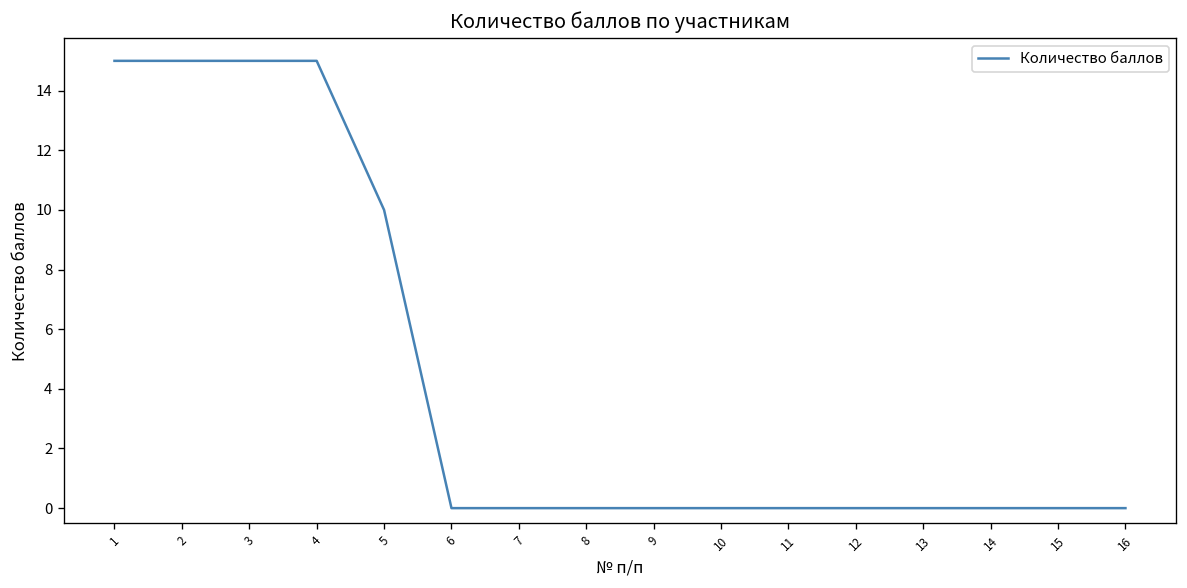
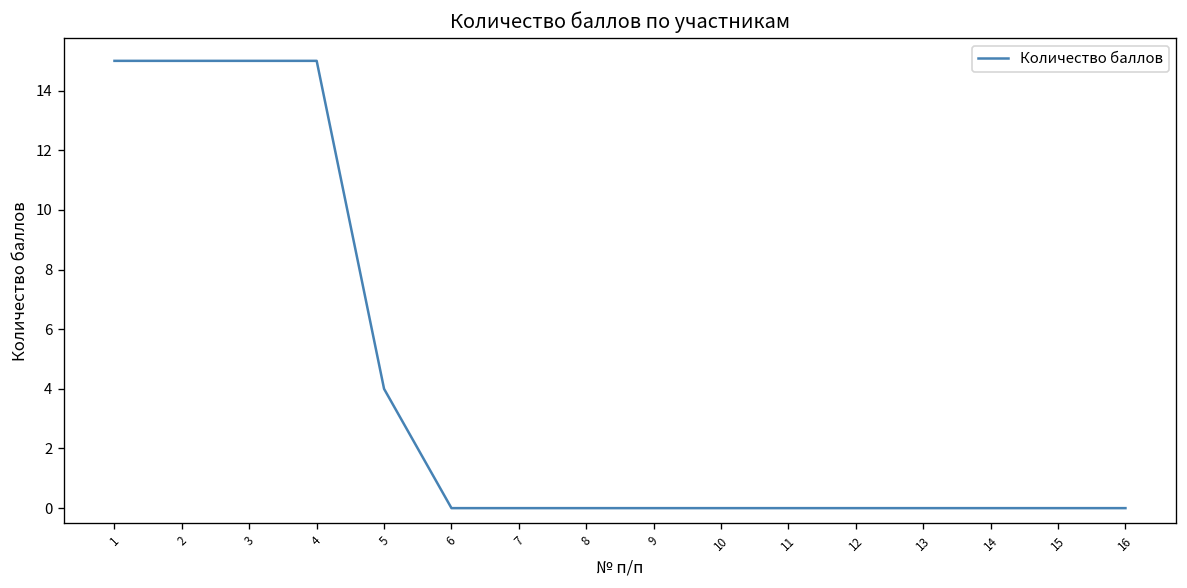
5: 10 -> 4
